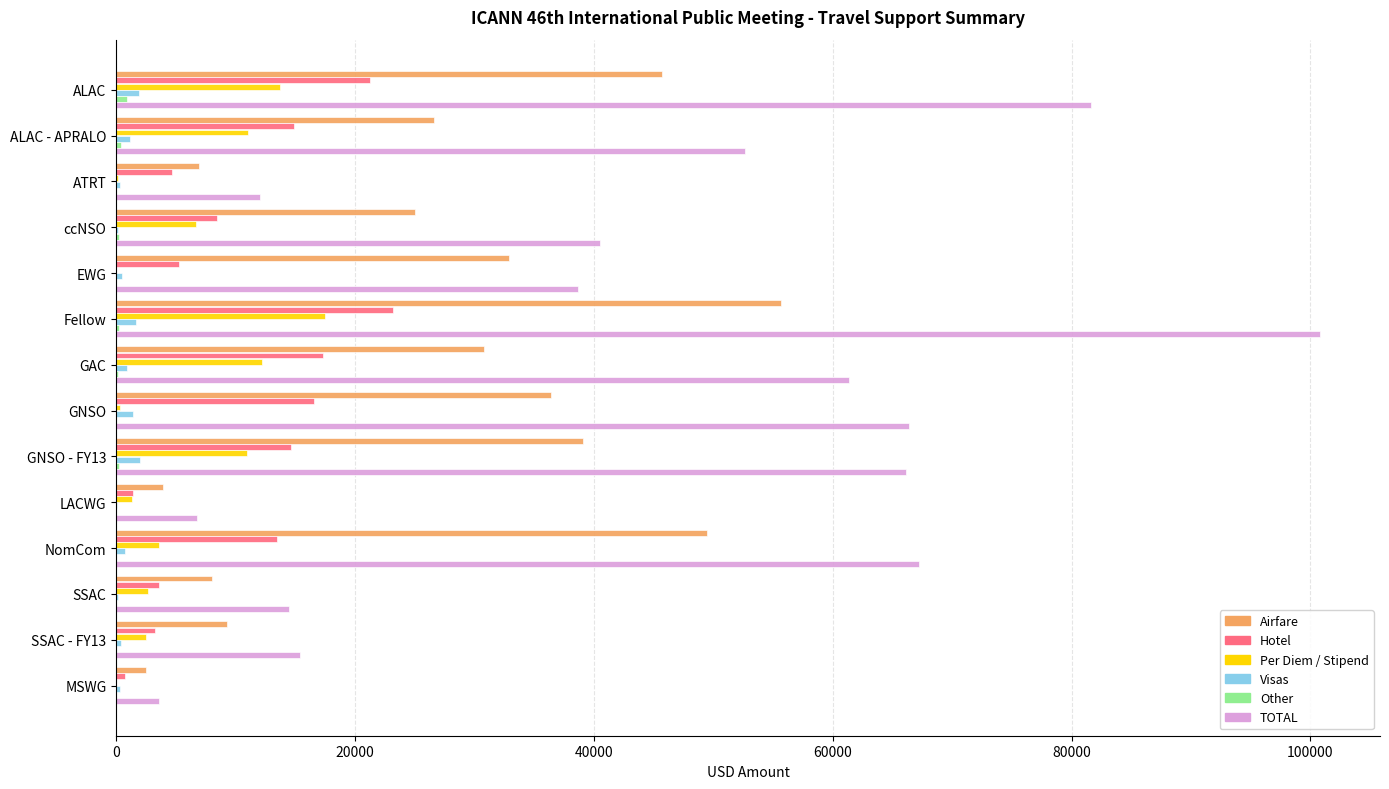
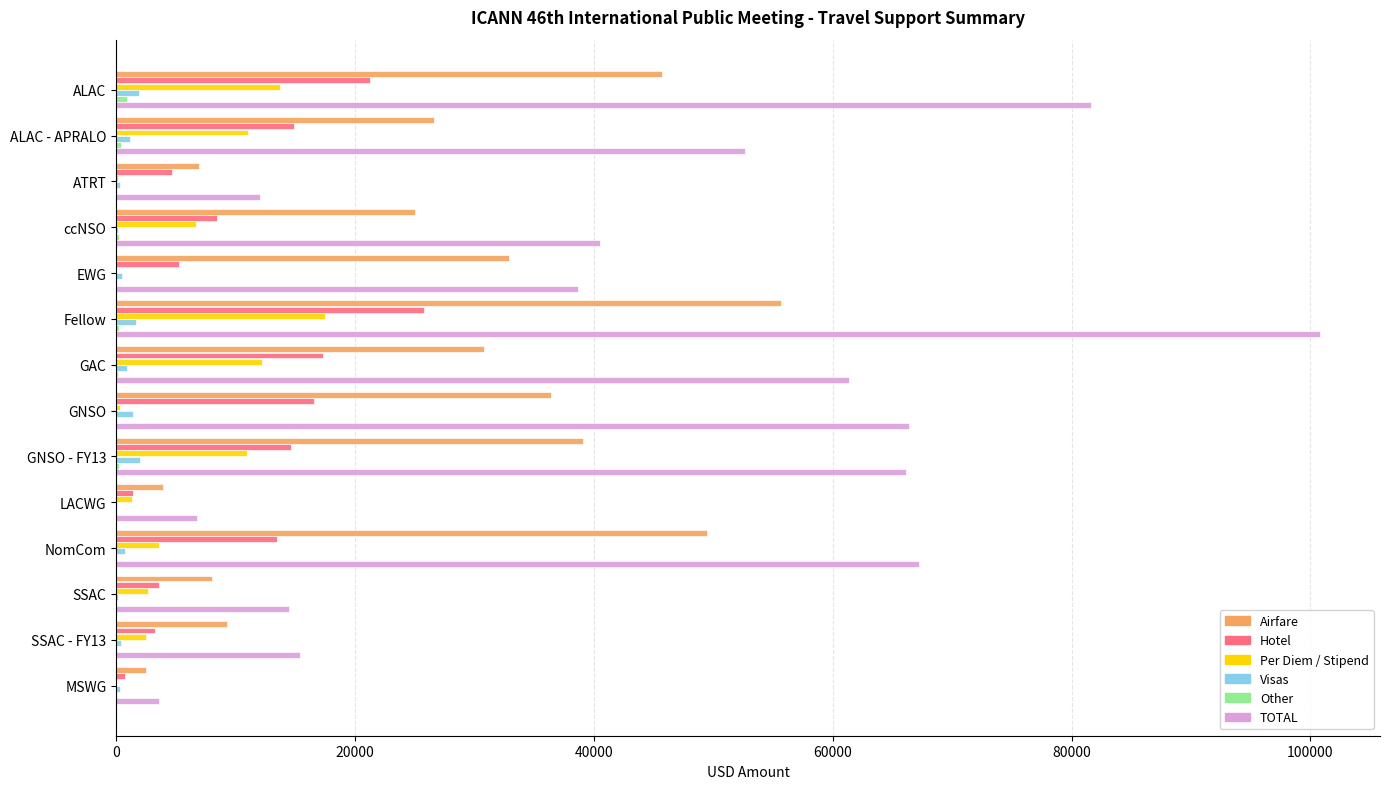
Hotel, Fellow: 23200 -> 25700
